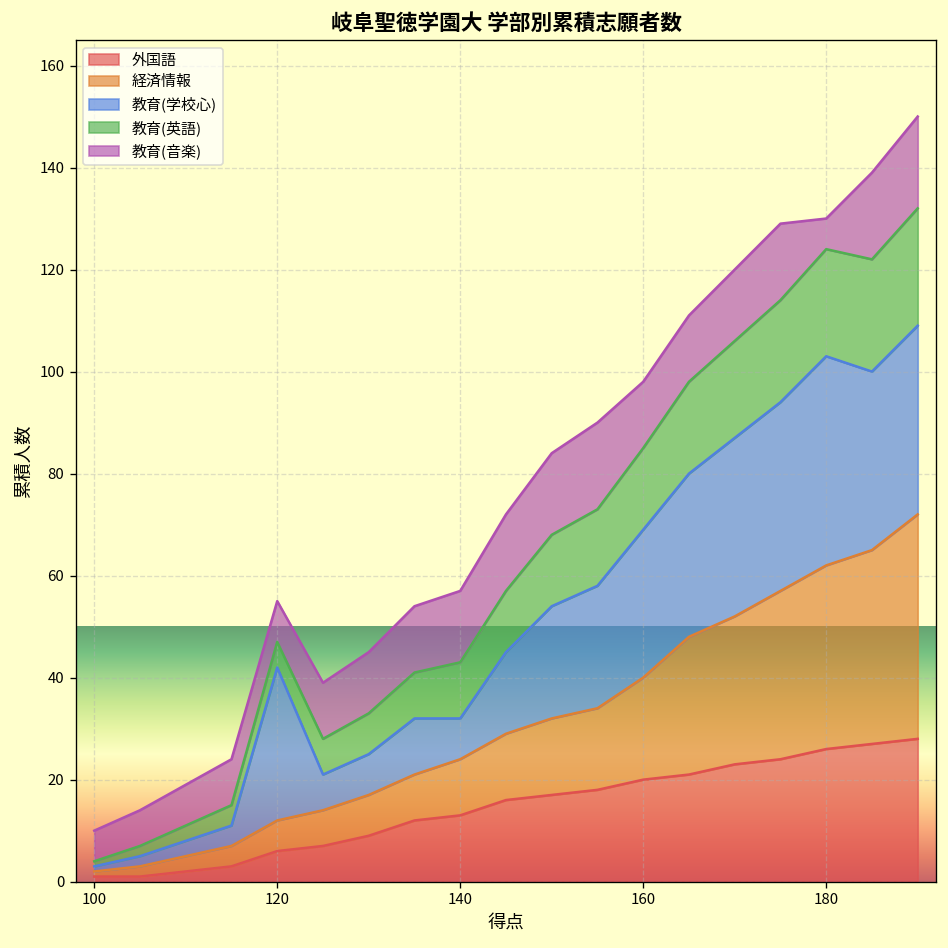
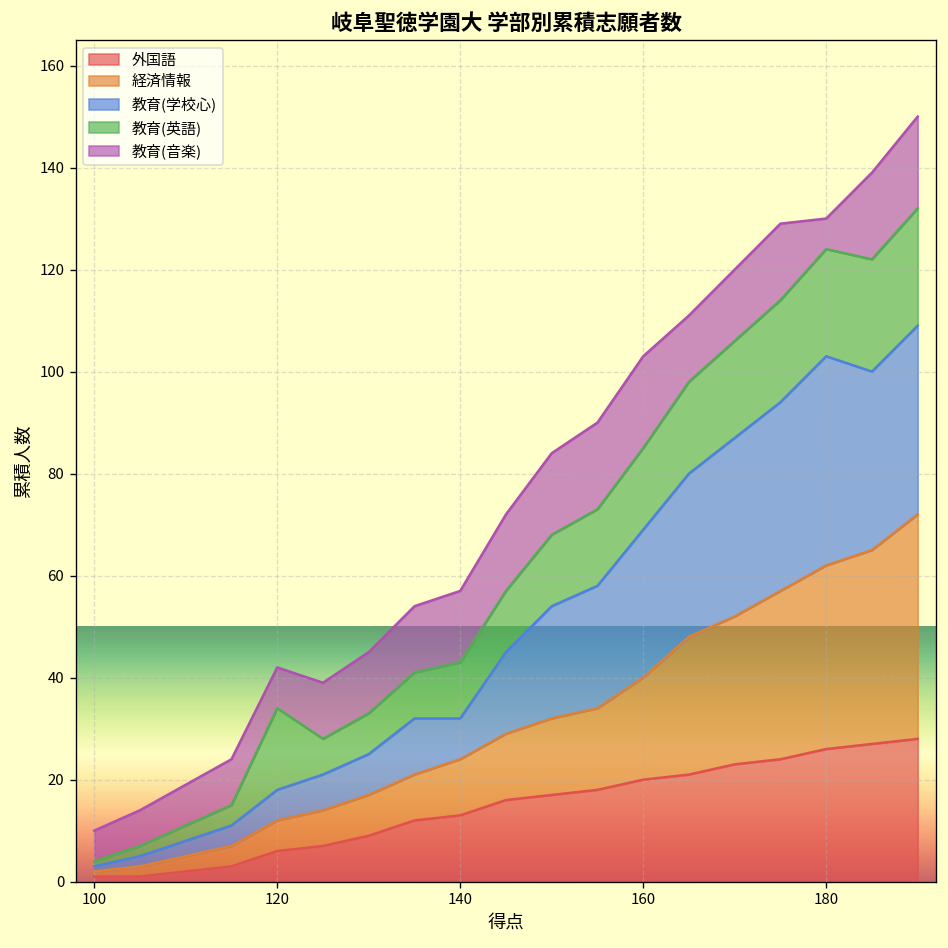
教育(学校心), 120: 30 -> 6
教育(英語), 120: 5 -> 16
教育(音楽), 160: 13 -> 18
